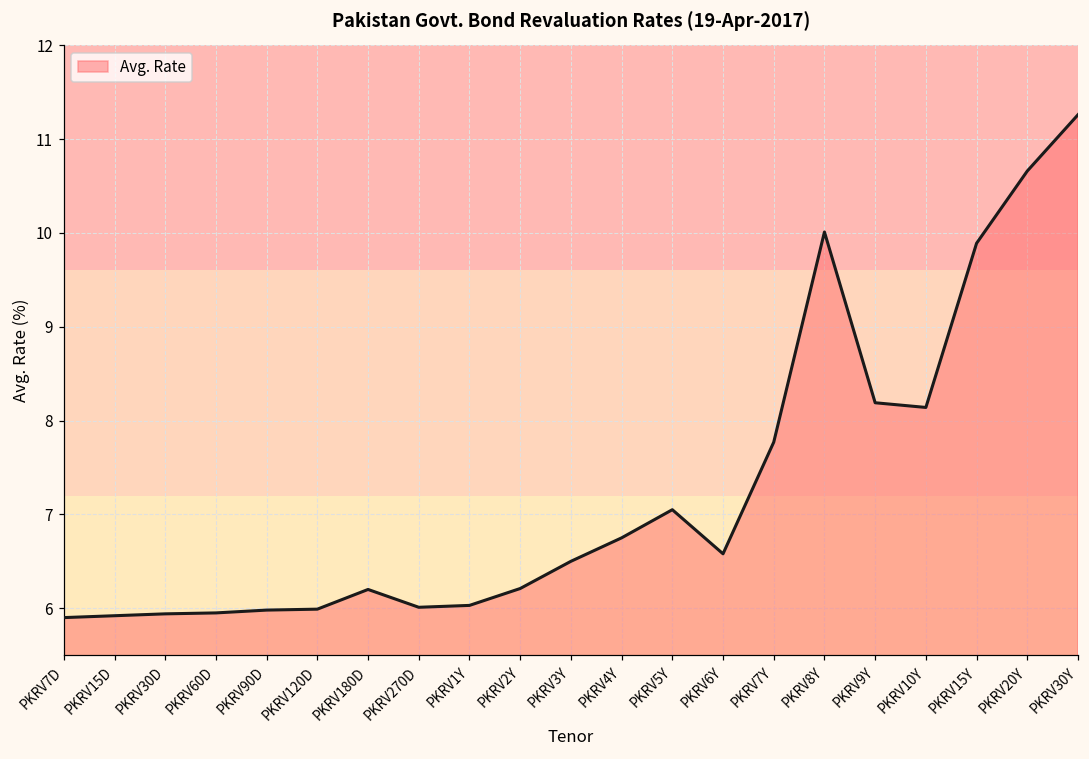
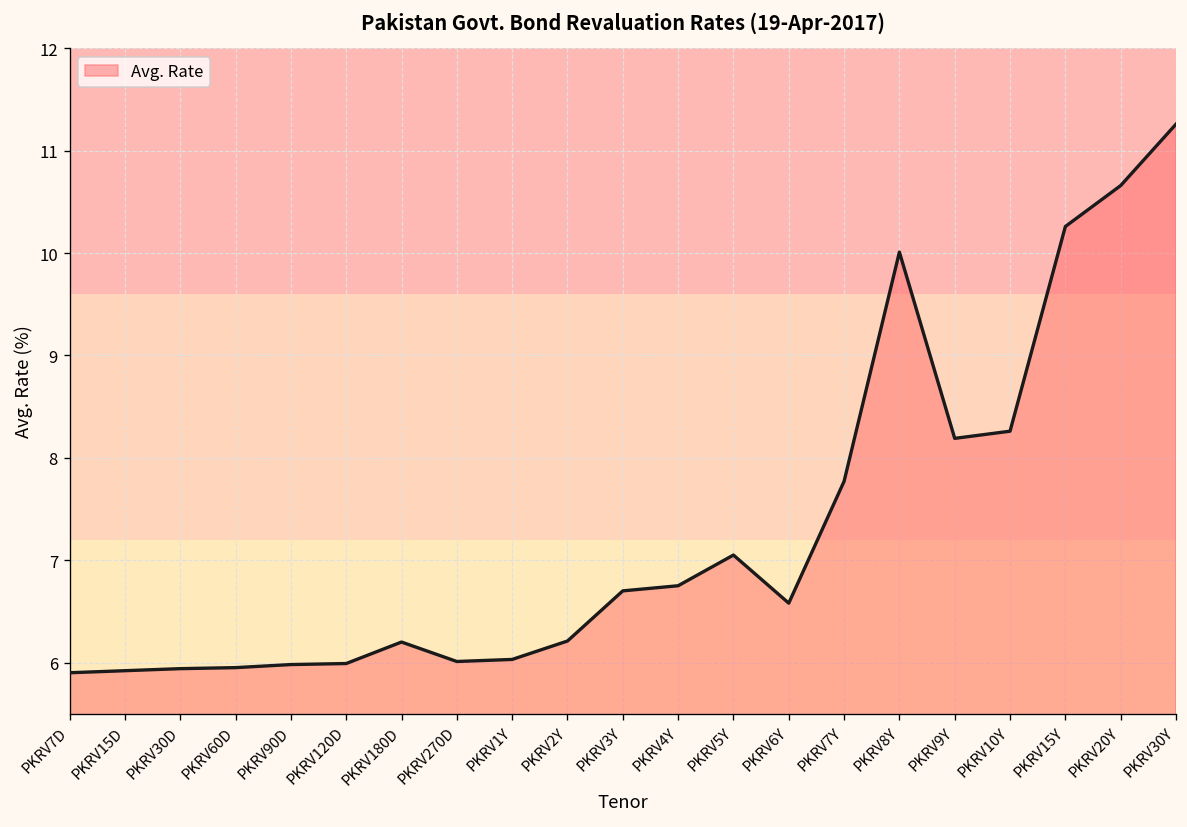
PKRV3Y: 6.5 -> 6.7
PKRV10Y: 8.1 -> 8.3
PKRV15Y: 9.9 -> 10.3
